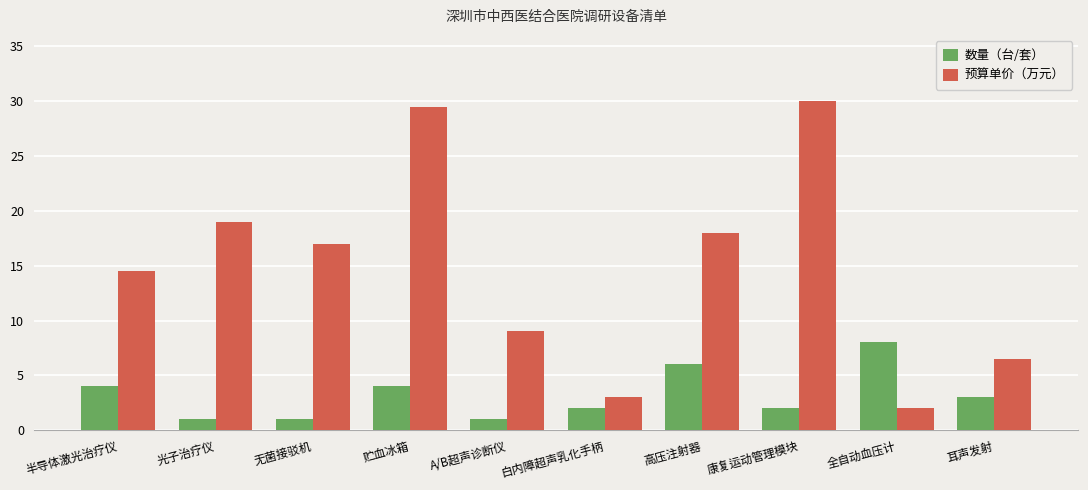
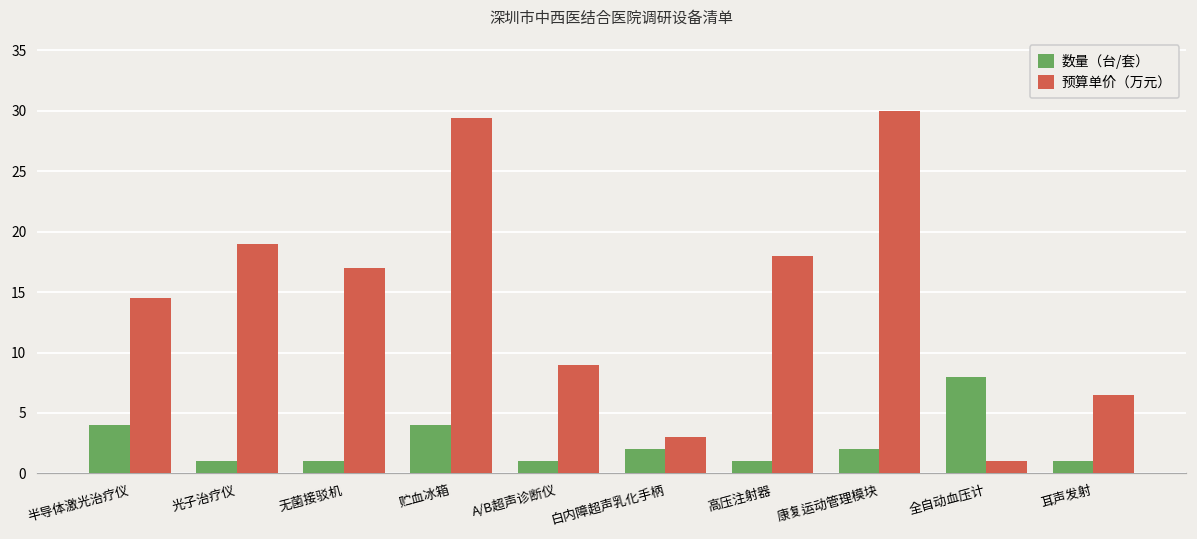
数量（台/套）, 高压注射器: 6 -> 1
预算单价（万元）, 全自动血压计: 2 -> 1
数量（台/套）, 耳声发射: 3 -> 1
